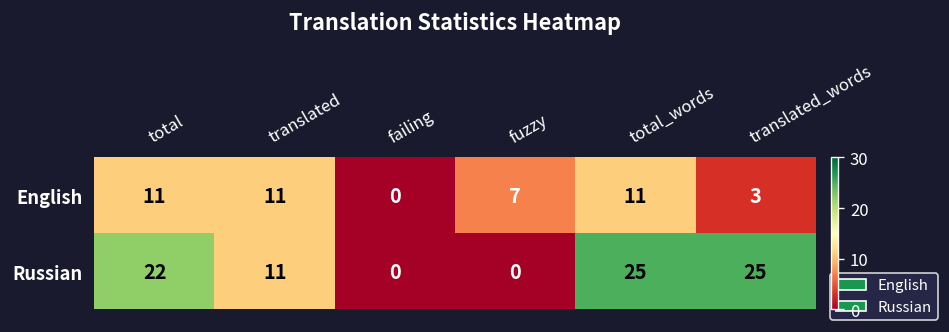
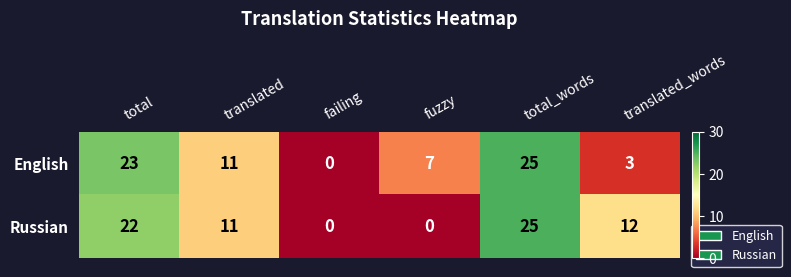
English, total: 11 -> 23
English, total_words: 11 -> 25
Russian, translated_words: 25 -> 12
